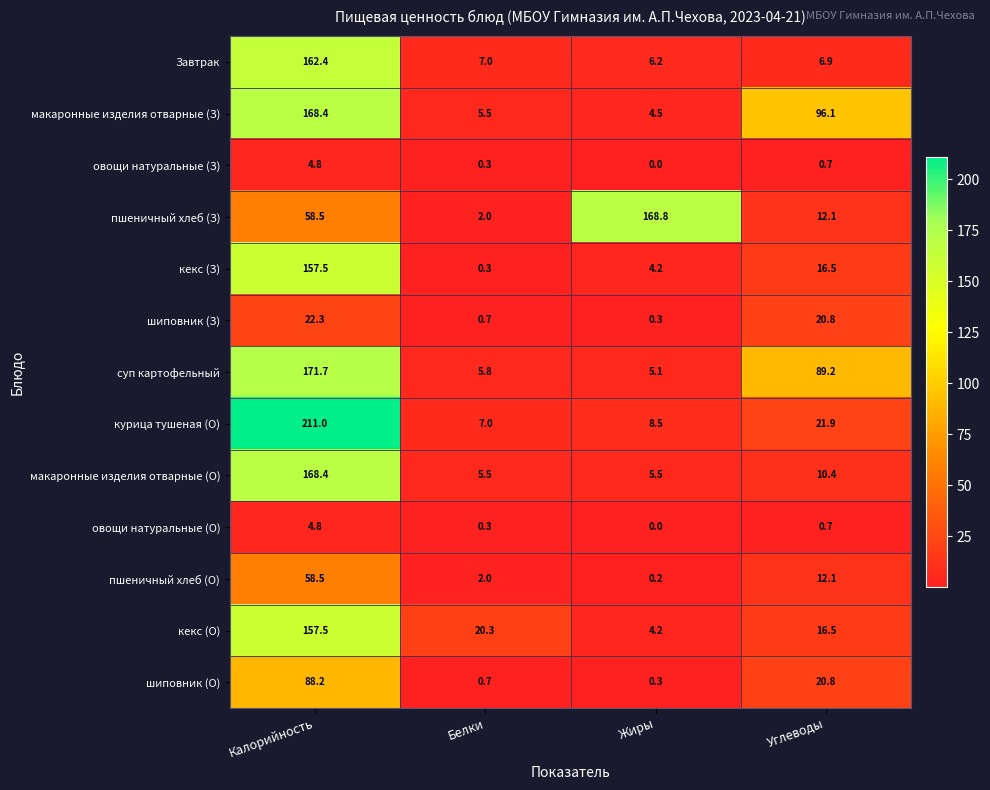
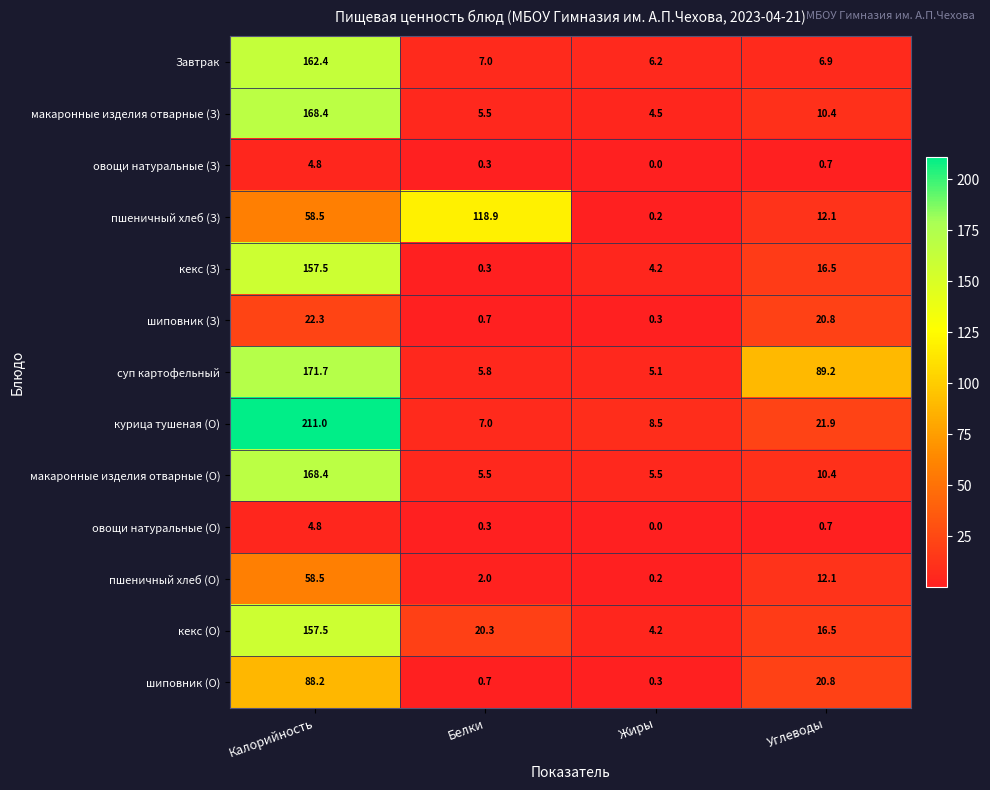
макаронные изделия отварные (З), Углеводы: 96.1 -> 10.4
пшеничный хлеб (З), Белки: 2.0 -> 118.9
пшеничный хлеб (З), Жиры: 168.8 -> 0.2
